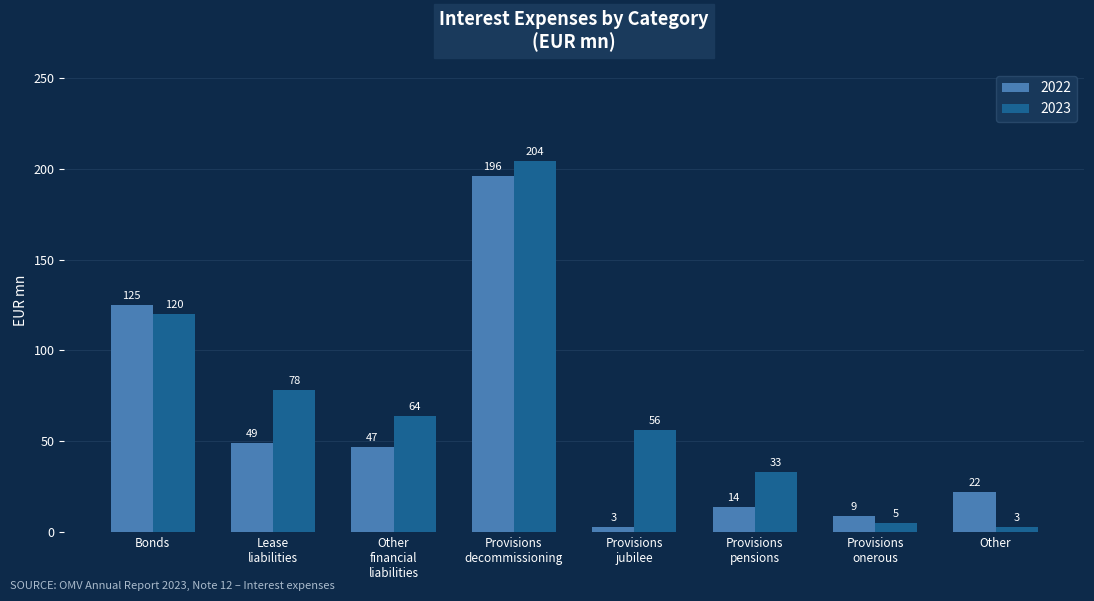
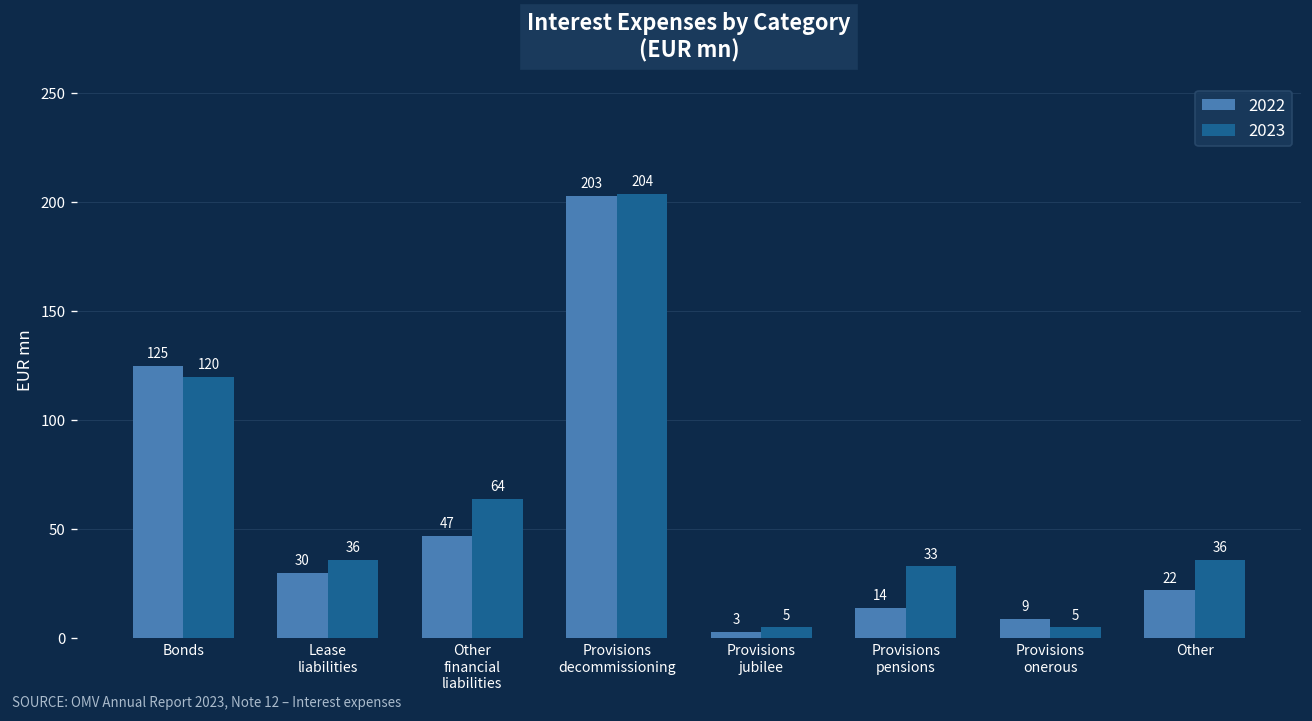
2022, Lease liabilities: 49 -> 30
2023, Lease liabilities: 78 -> 36
2022, Provisions decommissioning: 196 -> 203
2023, Provisions jubilee: 56 -> 5
2023, Other: 3 -> 36
